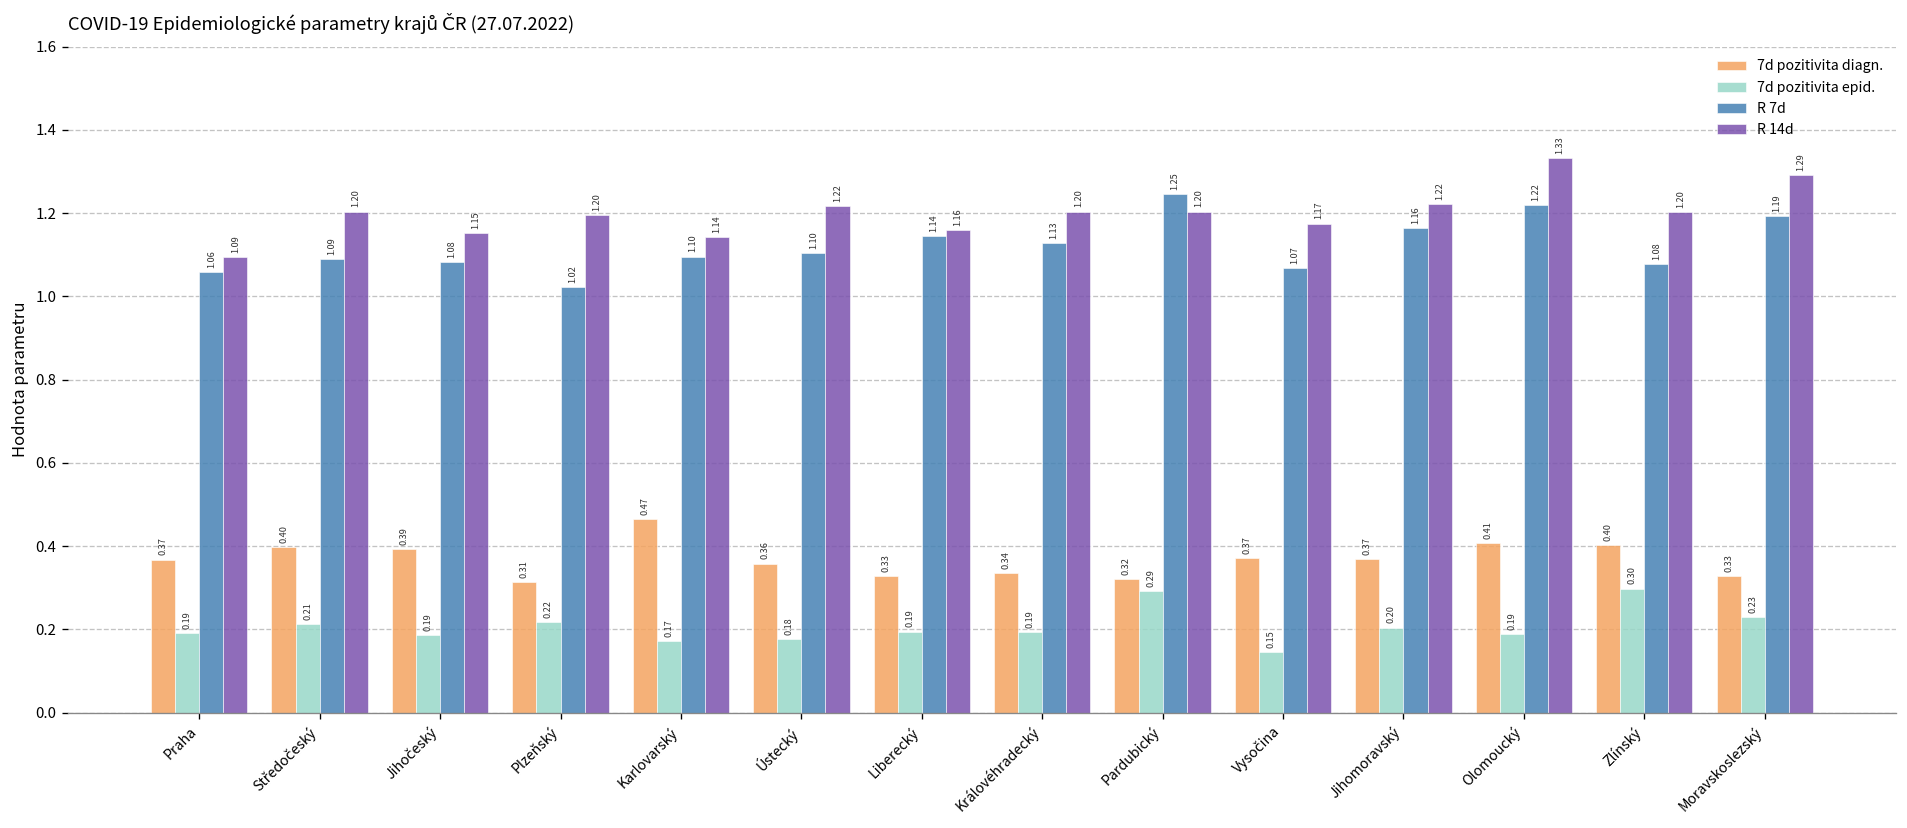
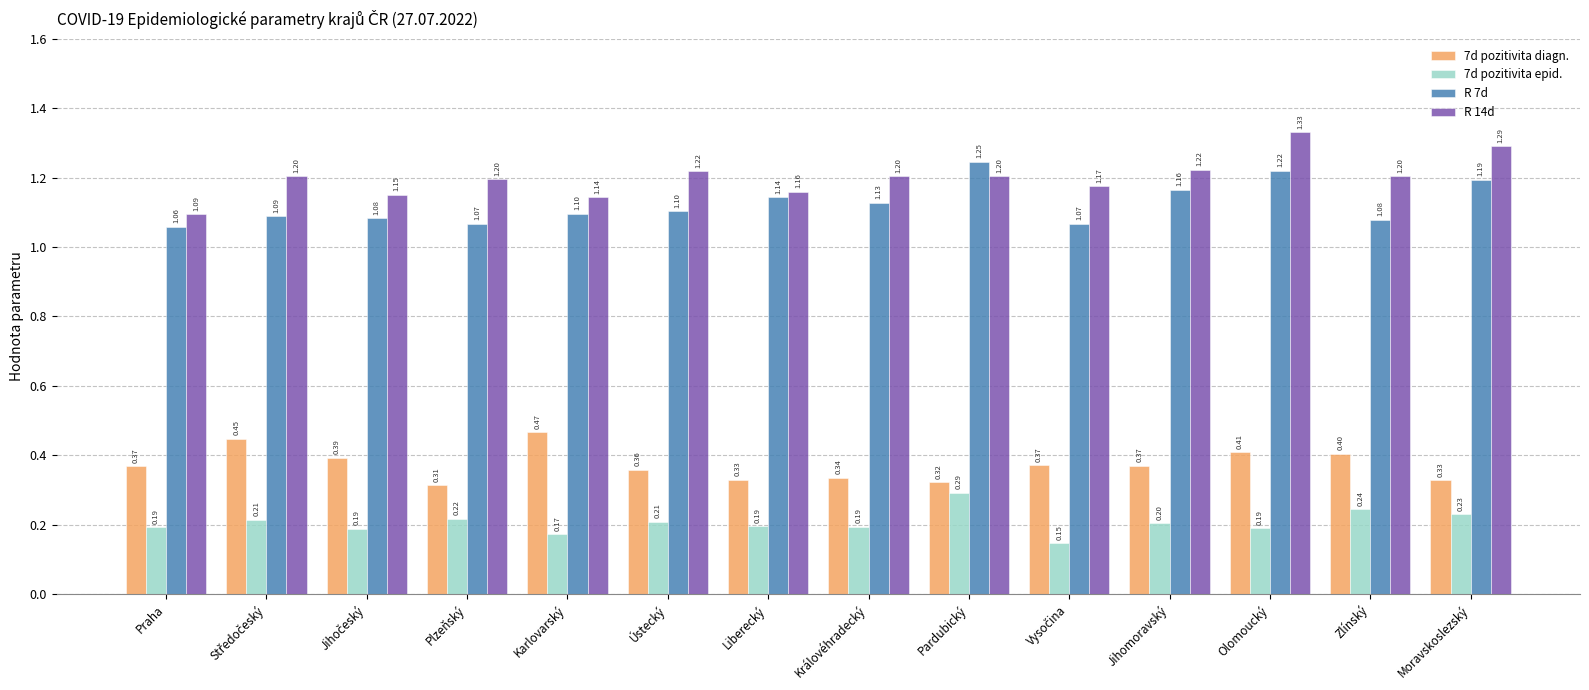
7d pozitivita diagn., Středočeský: 0.40 -> 0.45
R 7d, Plzeňský: 1.02 -> 1.07
7d pozitivita epid., Ústecký: 0.18 -> 0.21
7d pozitivita epid., Zlínský: 0.30 -> 0.24
